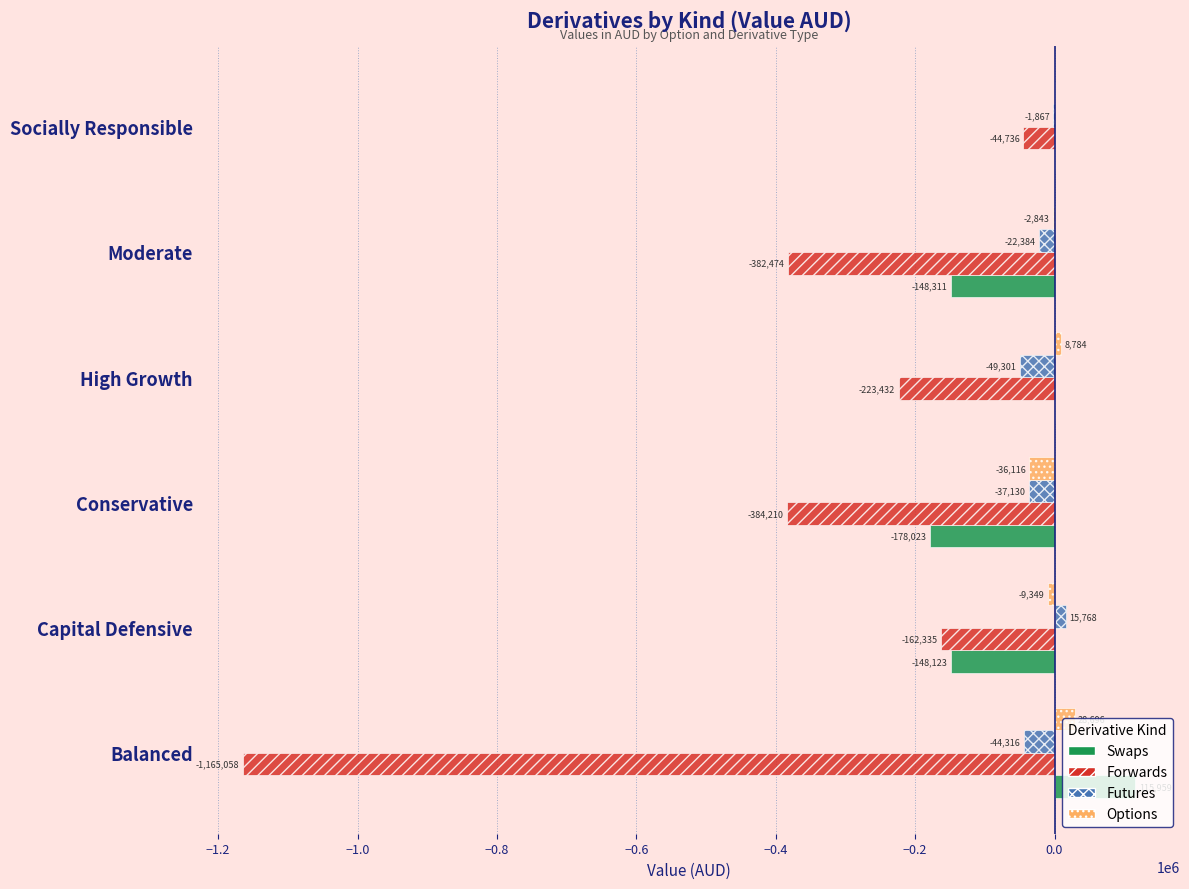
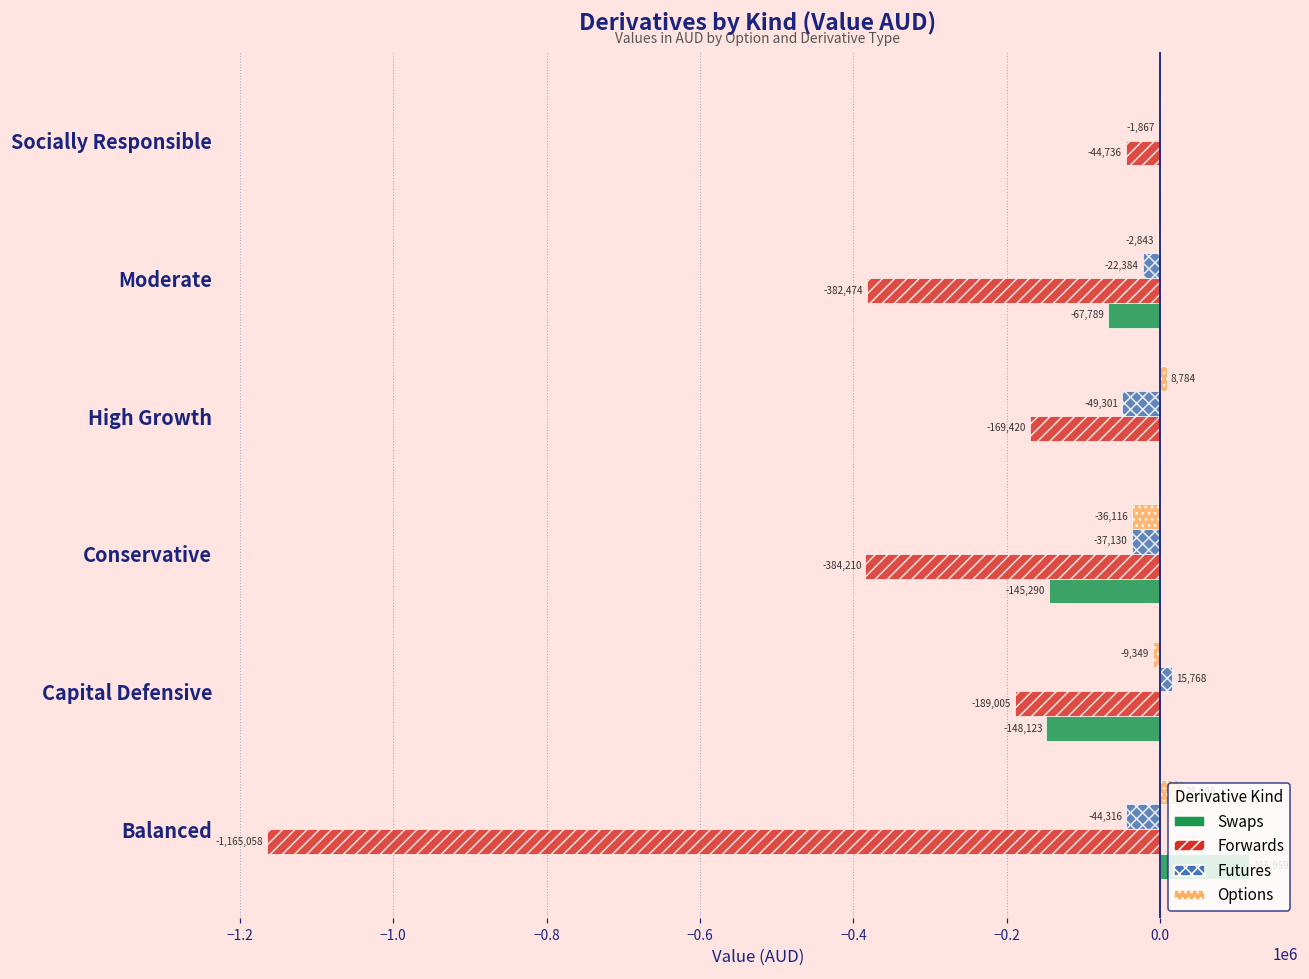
Swaps, Moderate: -148,311 -> -67,789
Forwards, High Growth: -223,432 -> -169,420
Swaps, Conservative: -178,023 -> -145,290
Forwards, Capital Defensive: -162,335 -> -189,005
